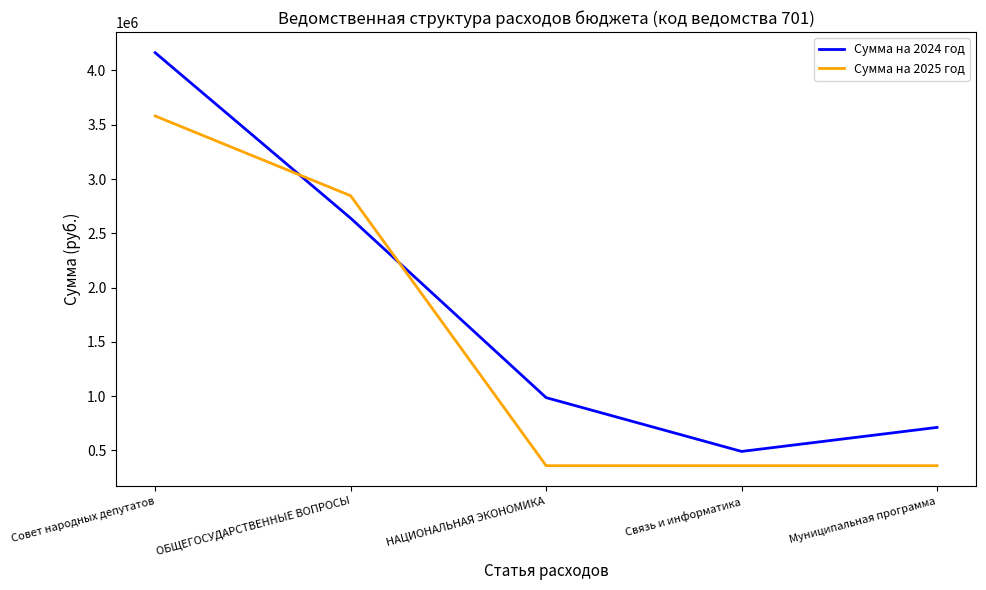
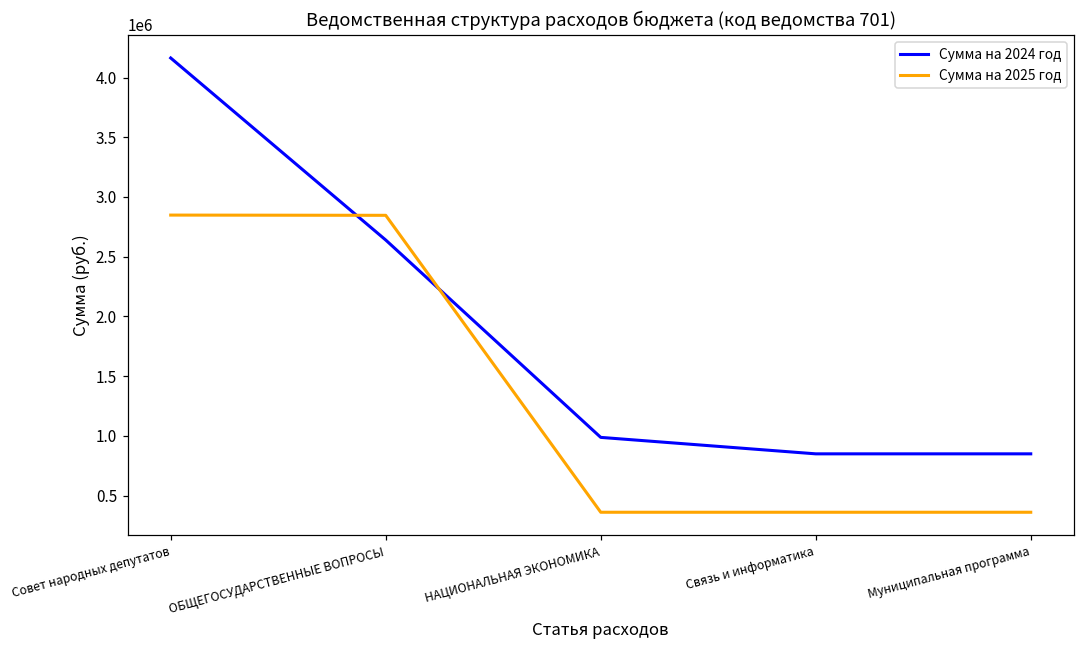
Сумма на 2025 год, Совет народных депутатов: 3580000 -> 2850000
Сумма на 2024 год, Связь и информатика: 490000 -> 850000
Сумма на 2024 год, Муниципальная программа: 710000 -> 850000
